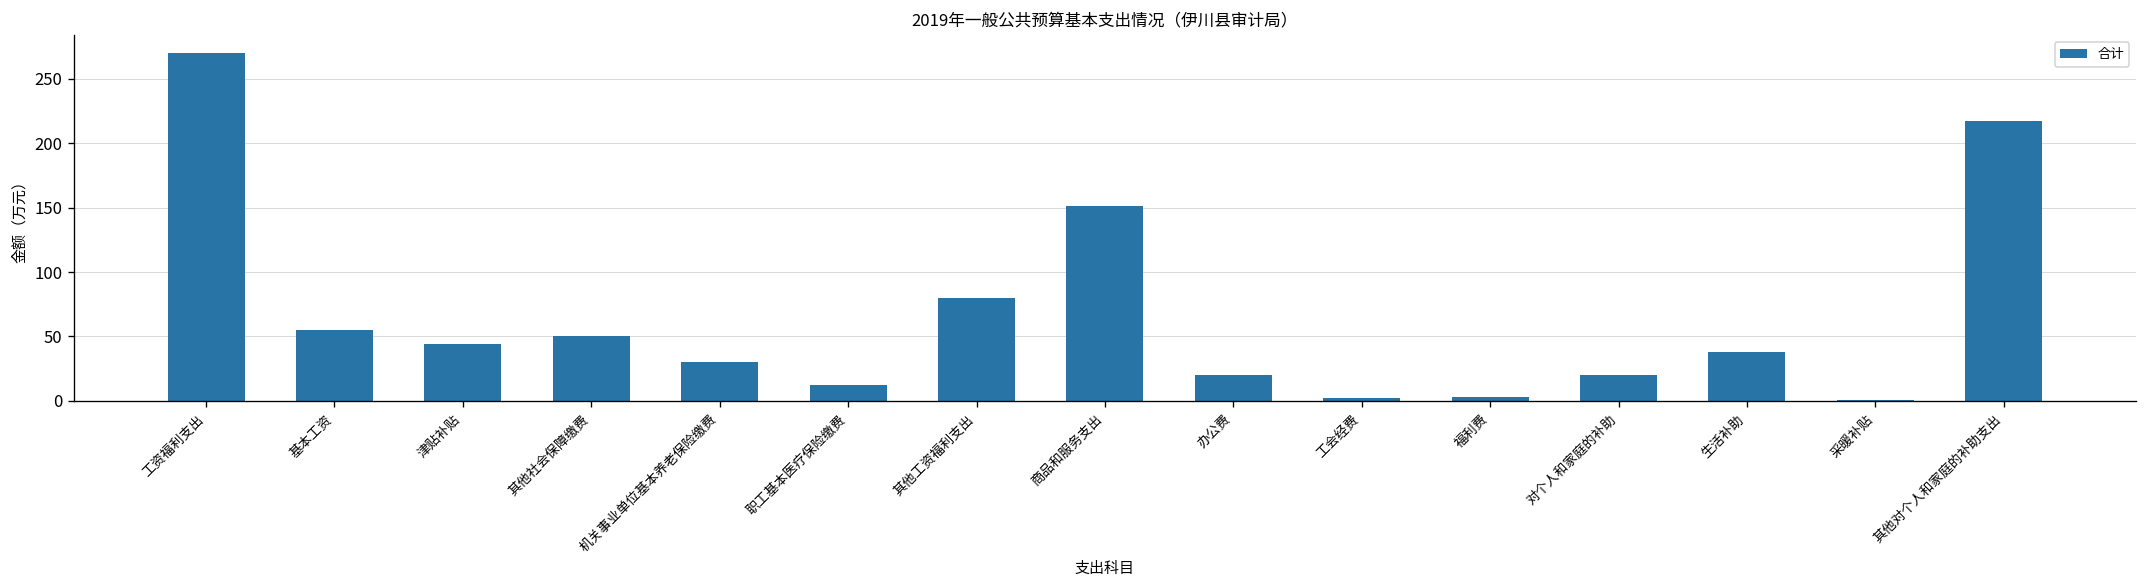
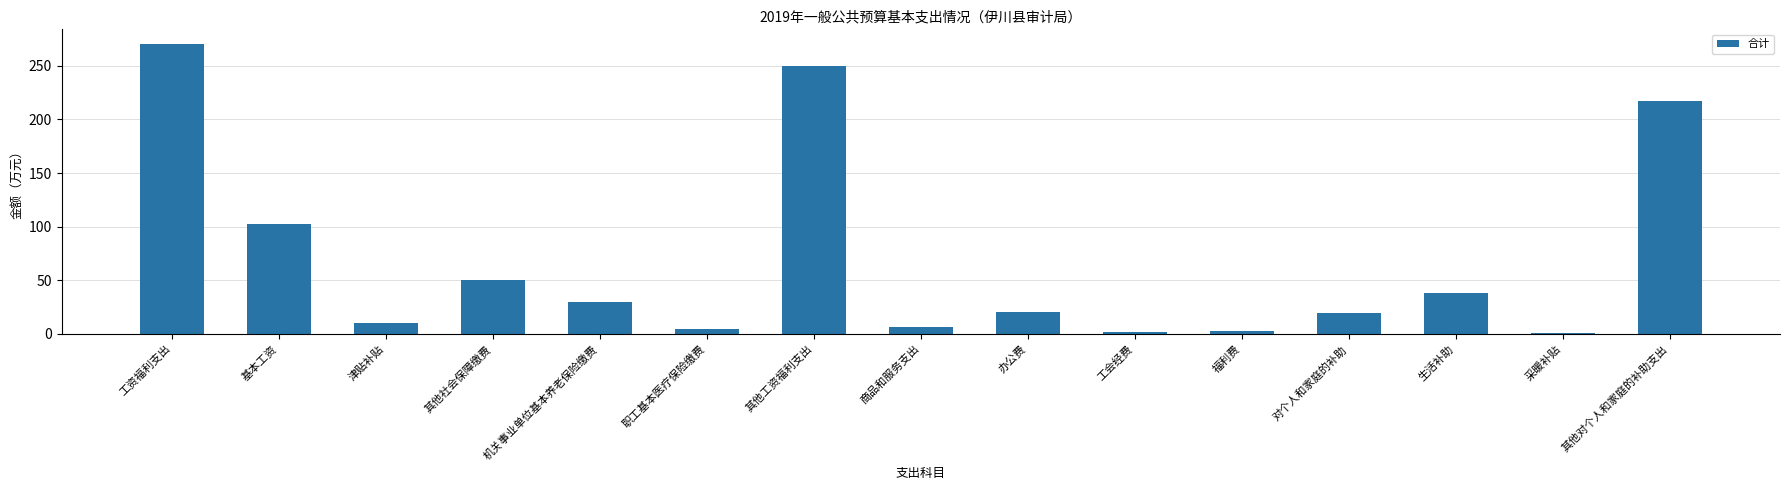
基本工资: 55 -> 102
津贴补贴: 44 -> 10
职工基本医疗保险缴费: 12 -> 4
其他工资福利支出: 80 -> 250
商品和服务支出: 151 -> 7
